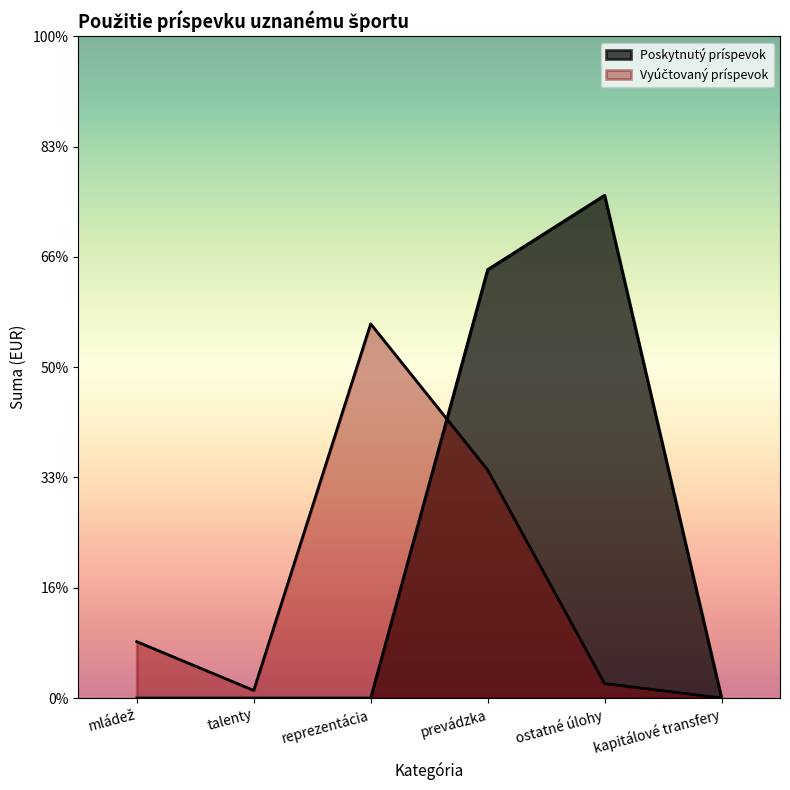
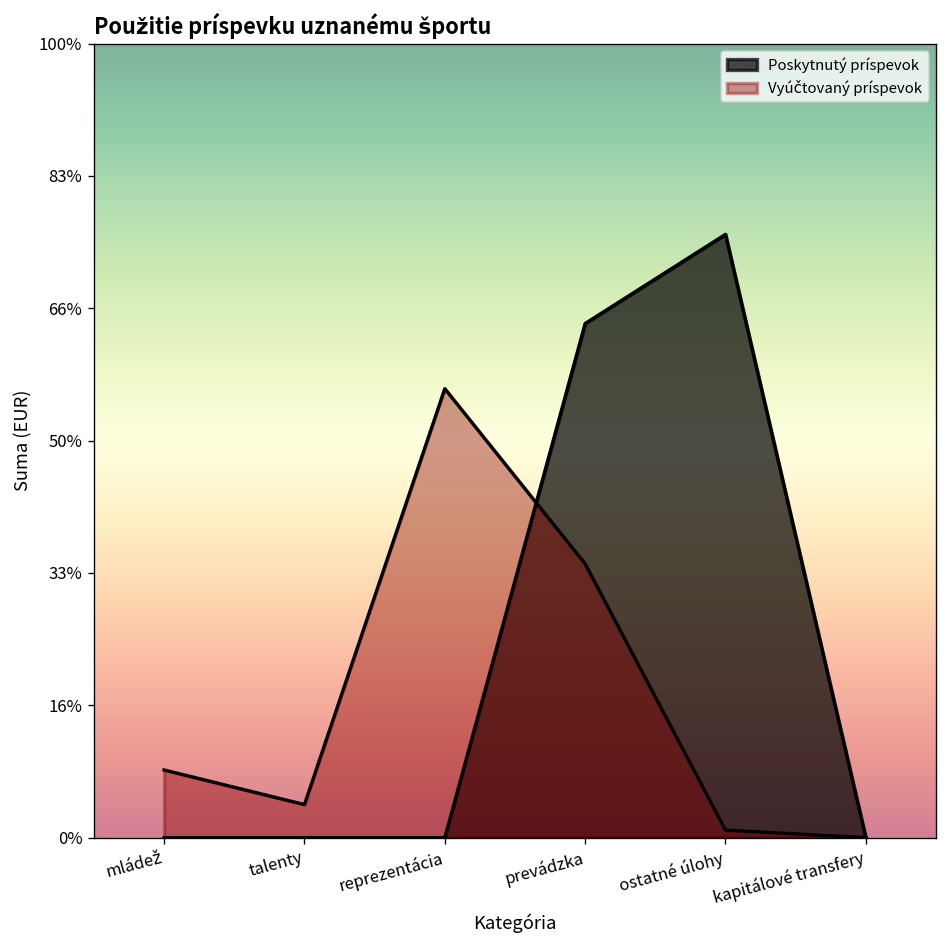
Vyúčtovaný príspevok, talenty: 1% -> 4%
Vyúčtovaný príspevok, ostatné úlohy: 2% -> 1%
